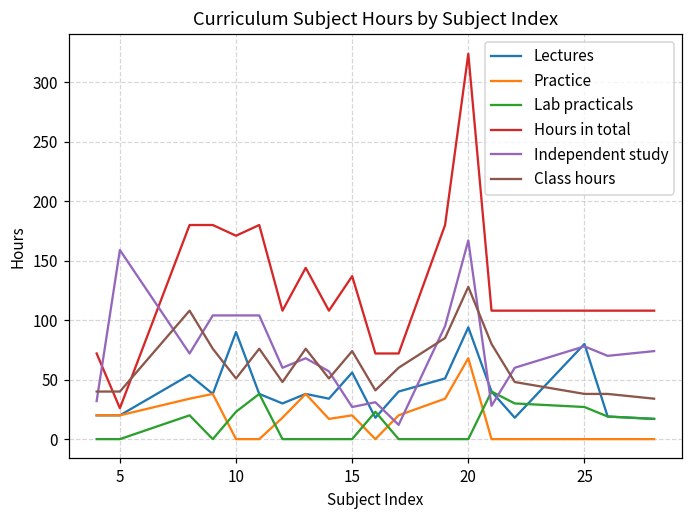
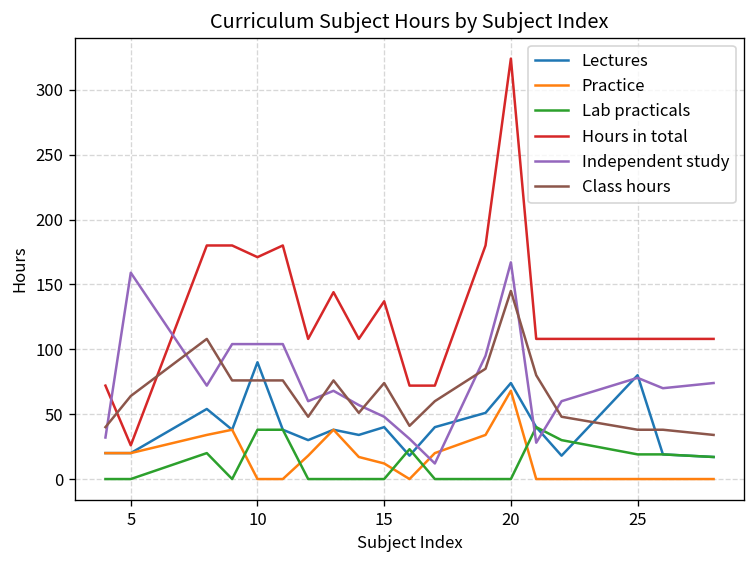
Class hours, 5: 40 -> 64
Lab practicals, 10: 23 -> 38
Class hours, 10: 51 -> 76
Lectures, 15: 56 -> 40
Practice, 15: 20 -> 12
Independent study, 15: 27 -> 48
Lectures, 20: 94 -> 74
Class hours, 20: 128 -> 145
Lab practicals, 25: 27 -> 19
